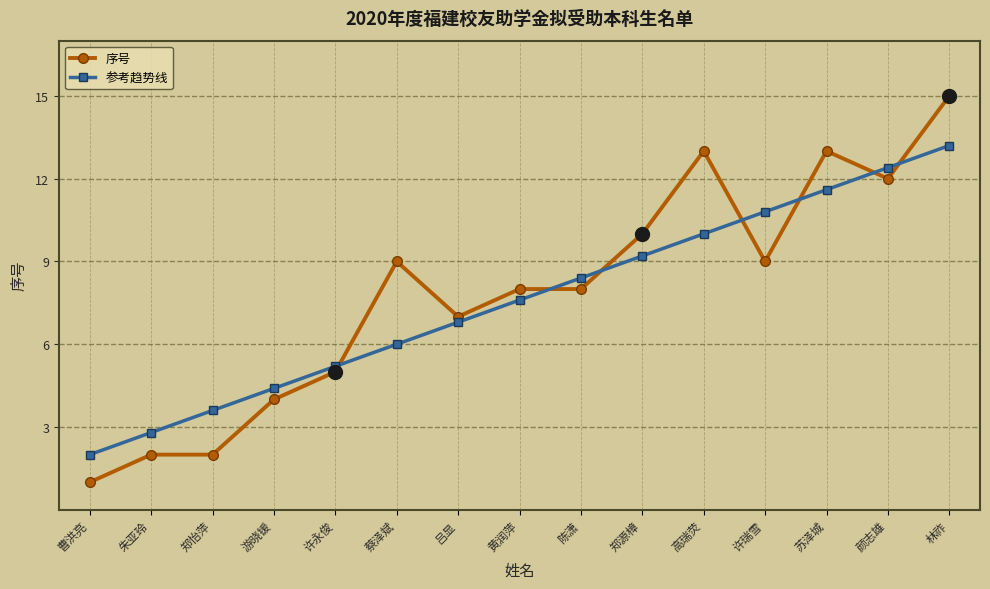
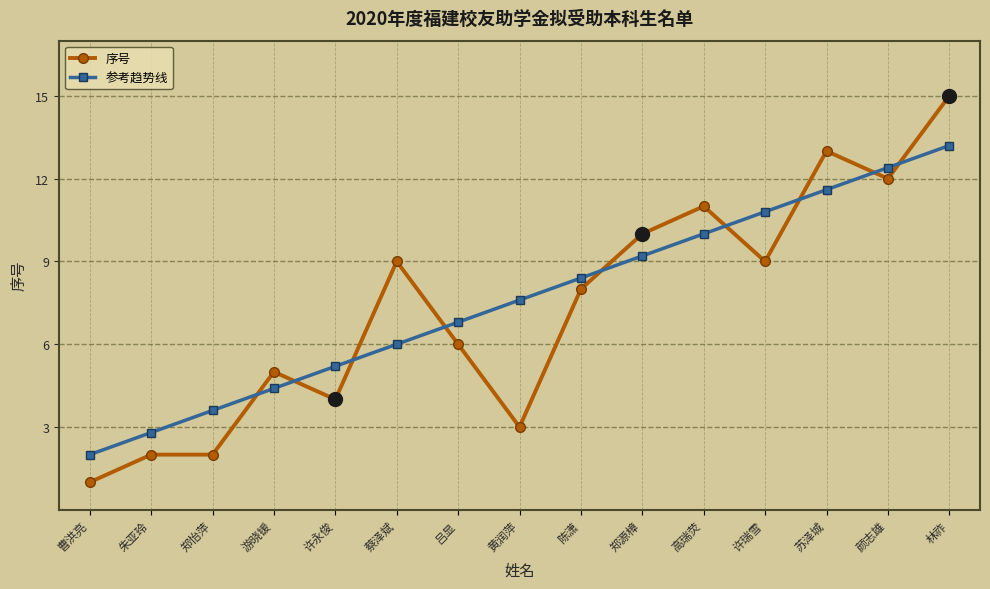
序号, 游晓锾: 4 -> 5
序号, 许永俊: 5 -> 4
序号, 吕显: 7 -> 6
序号, 黄润萍: 8 -> 3
序号, 高瑞荧: 13 -> 11
